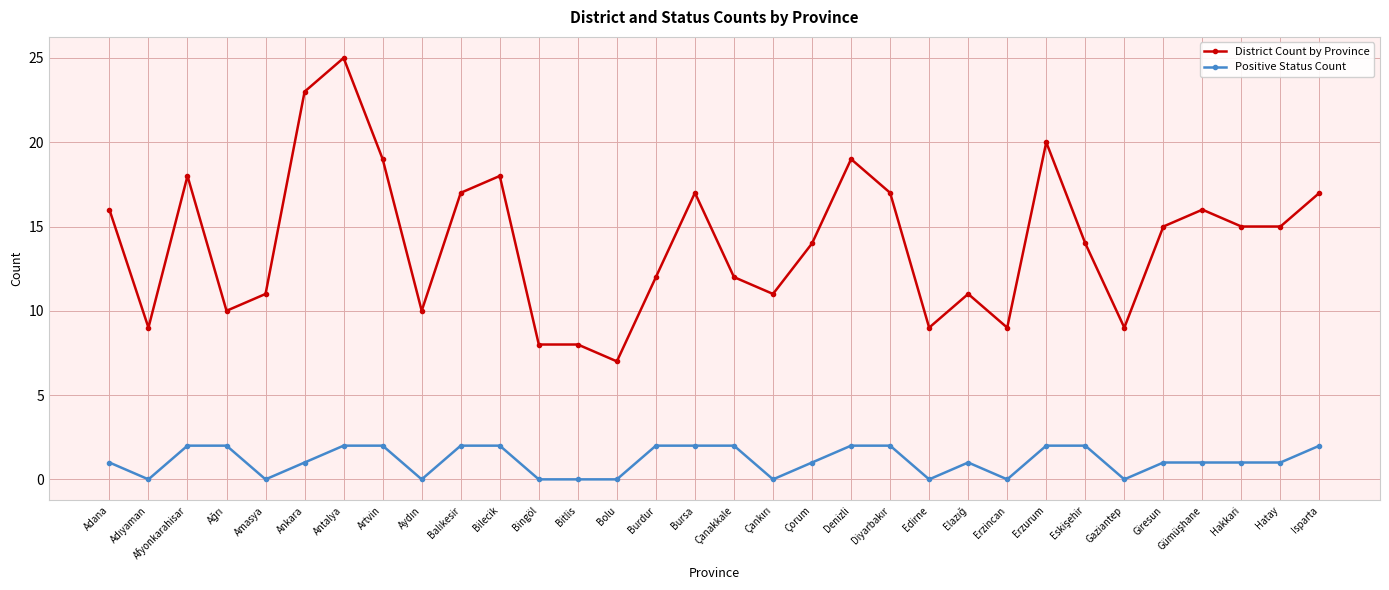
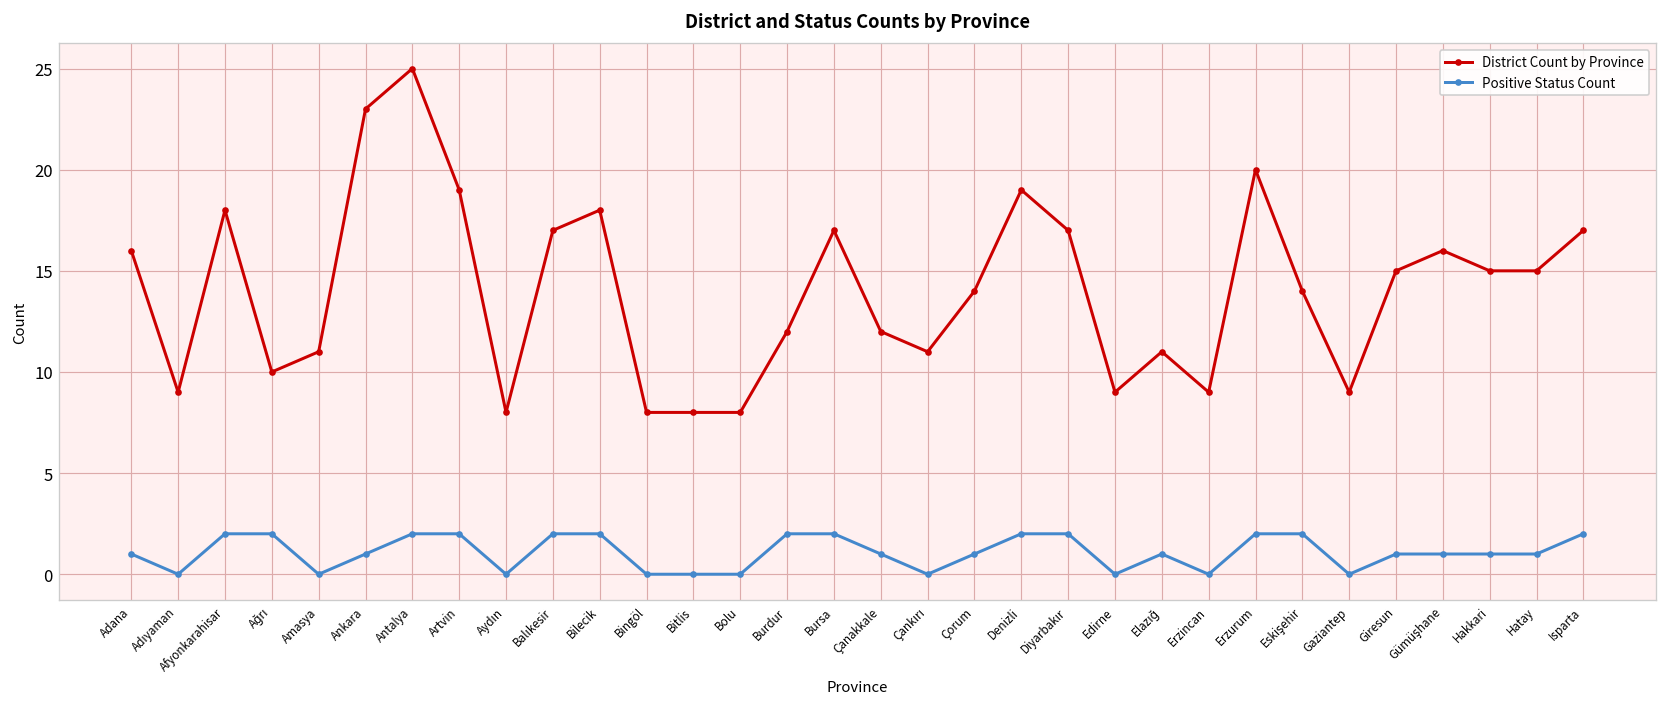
District Count by Province, Aydın: 10 -> 8
District Count by Province, Bolu: 7 -> 8
Positive Status Count, Çanakkale: 2 -> 1
